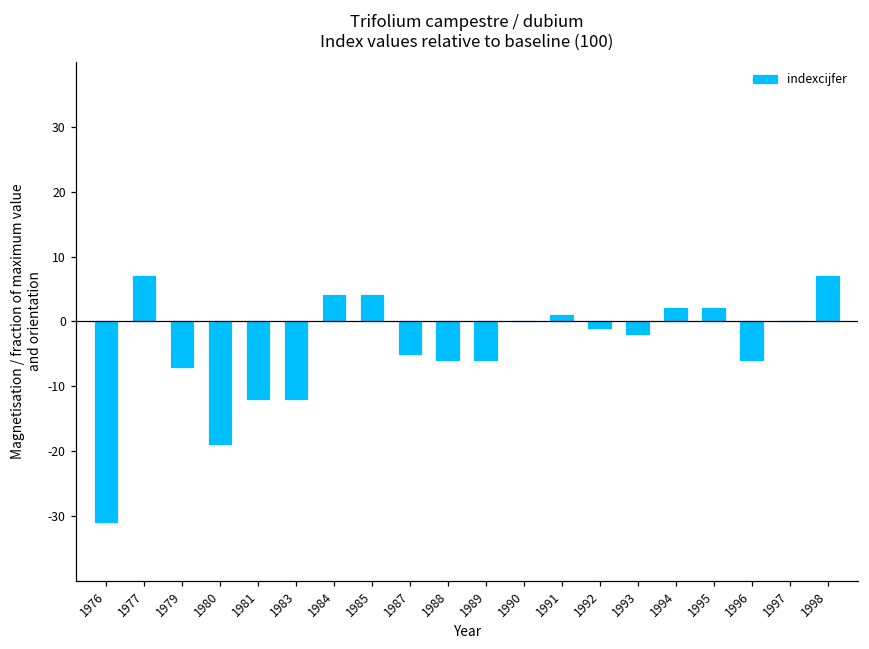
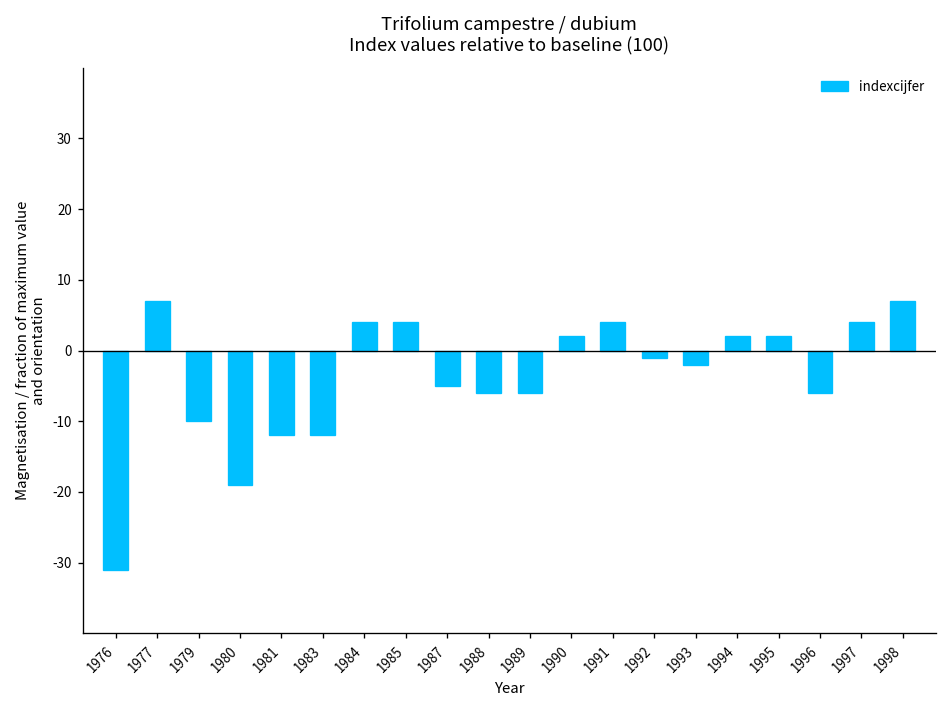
1979: -7 -> -10
1990: 0 -> 2
1991: 1 -> 4
1997: 0 -> 4
